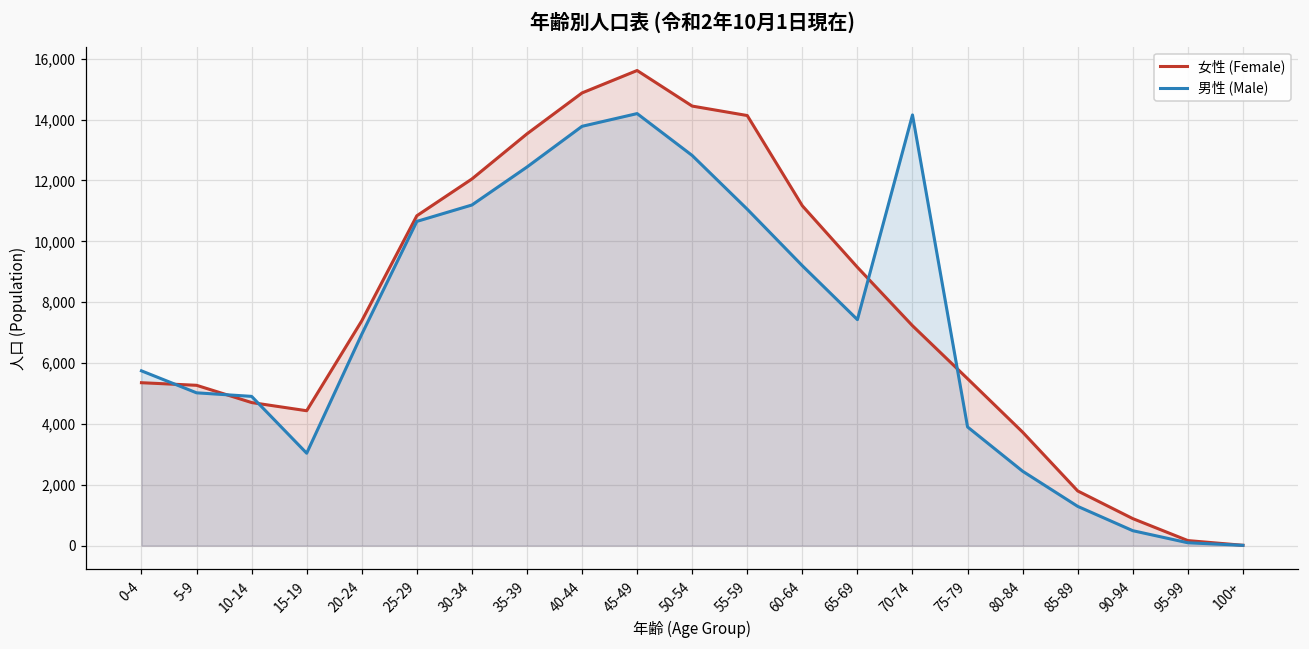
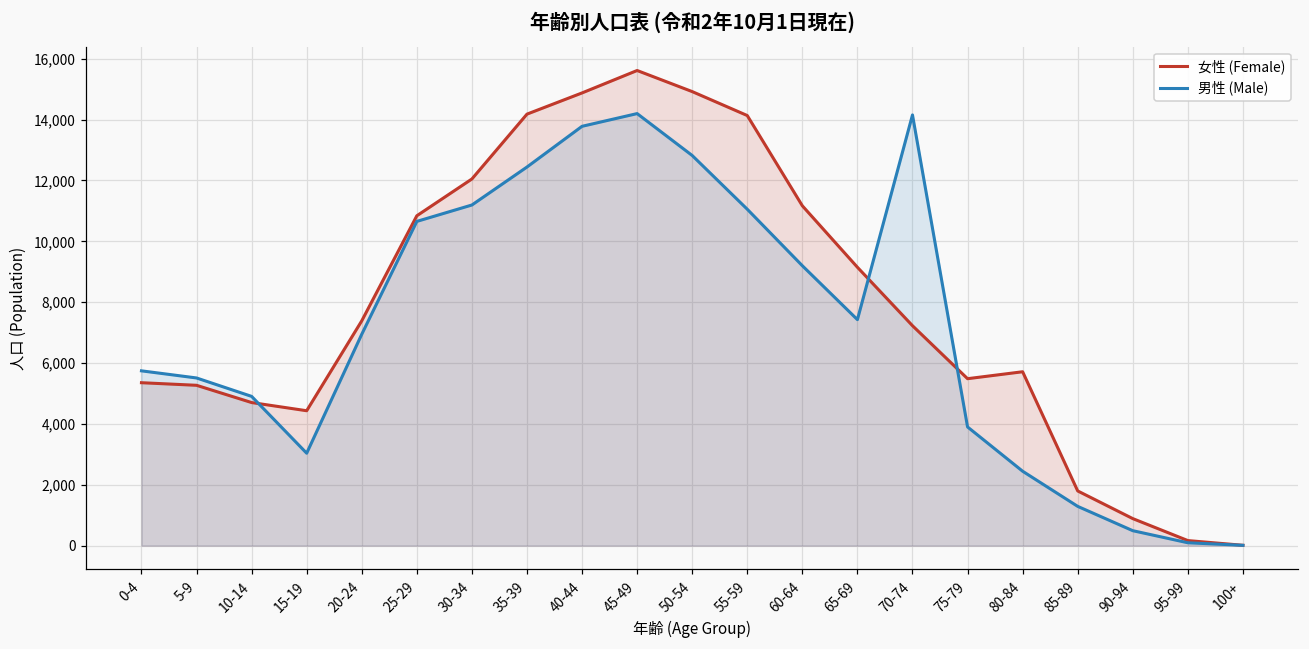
男性 (Male), 5-9: 5,000 -> 5,500
女性 (Female), 35-39: 13,500 -> 14,200
女性 (Female), 50-54: 14,400 -> 14,900
女性 (Female), 80-84: 3,700 -> 5,700
